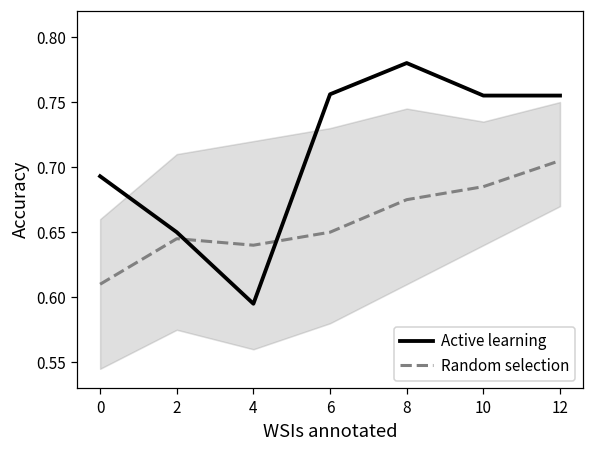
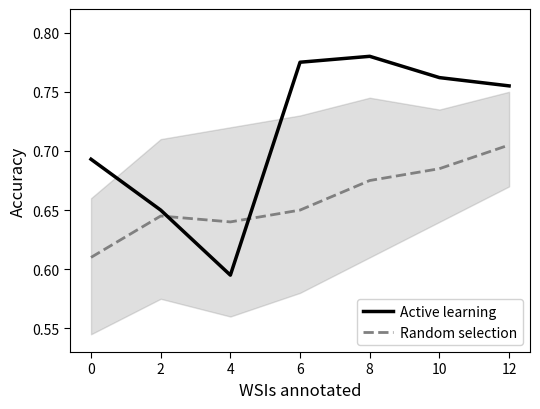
Active learning, 6: 0.756 -> 0.775
Active learning, 10: 0.755 -> 0.762
